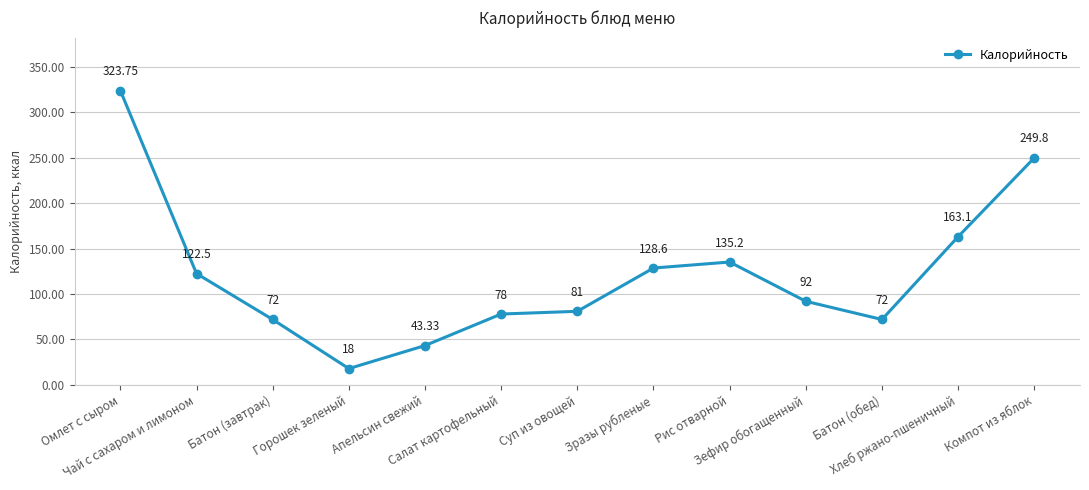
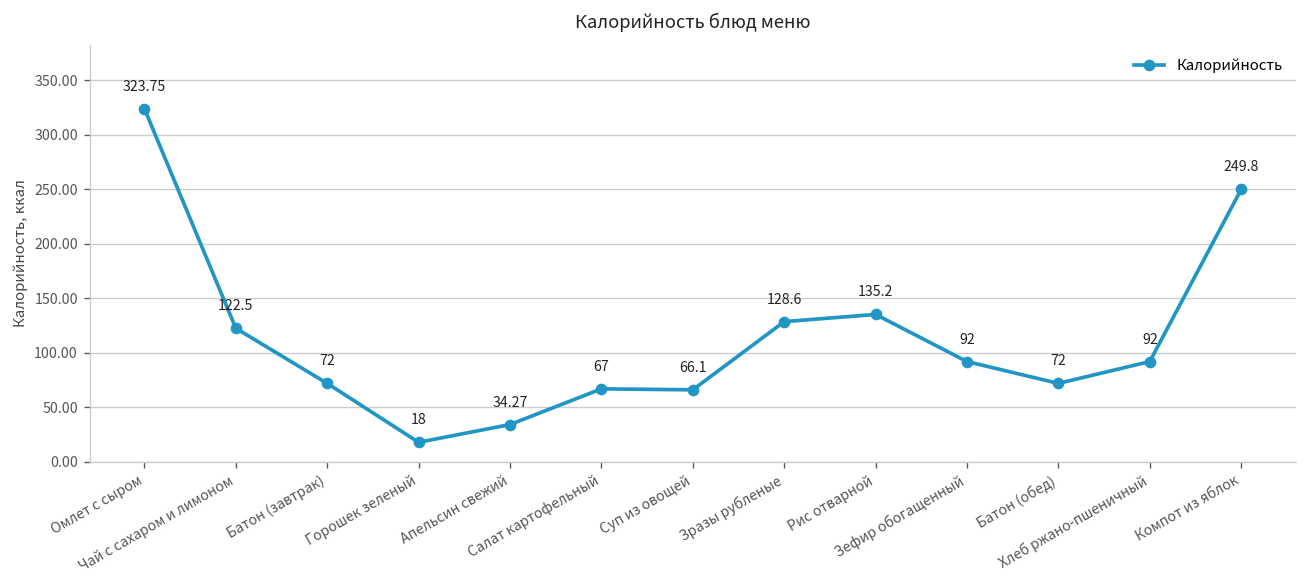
Апельсин свежий: 43.33 -> 34.27
Салат картофельный: 78 -> 67
Суп из овощей: 81 -> 66.1
Хлеб ржано-пшеничный: 163.1 -> 92
